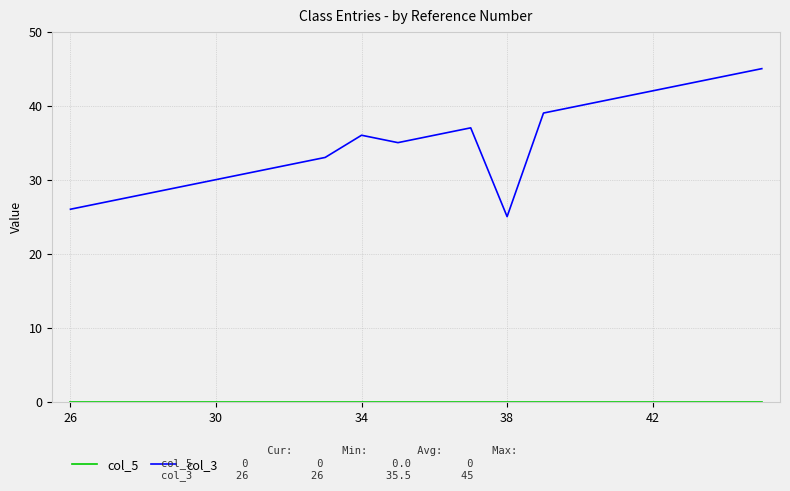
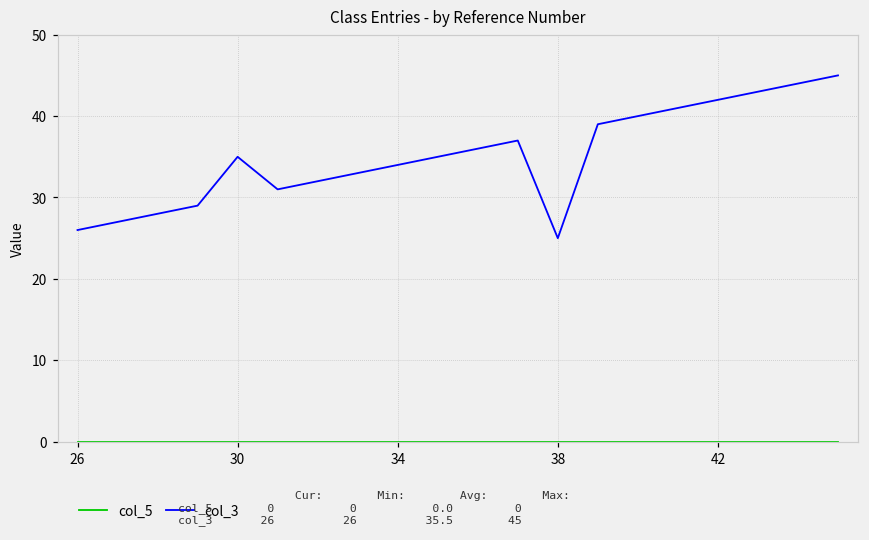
col_3, 30: 30 -> 35
col_3, 34: 36 -> 34
